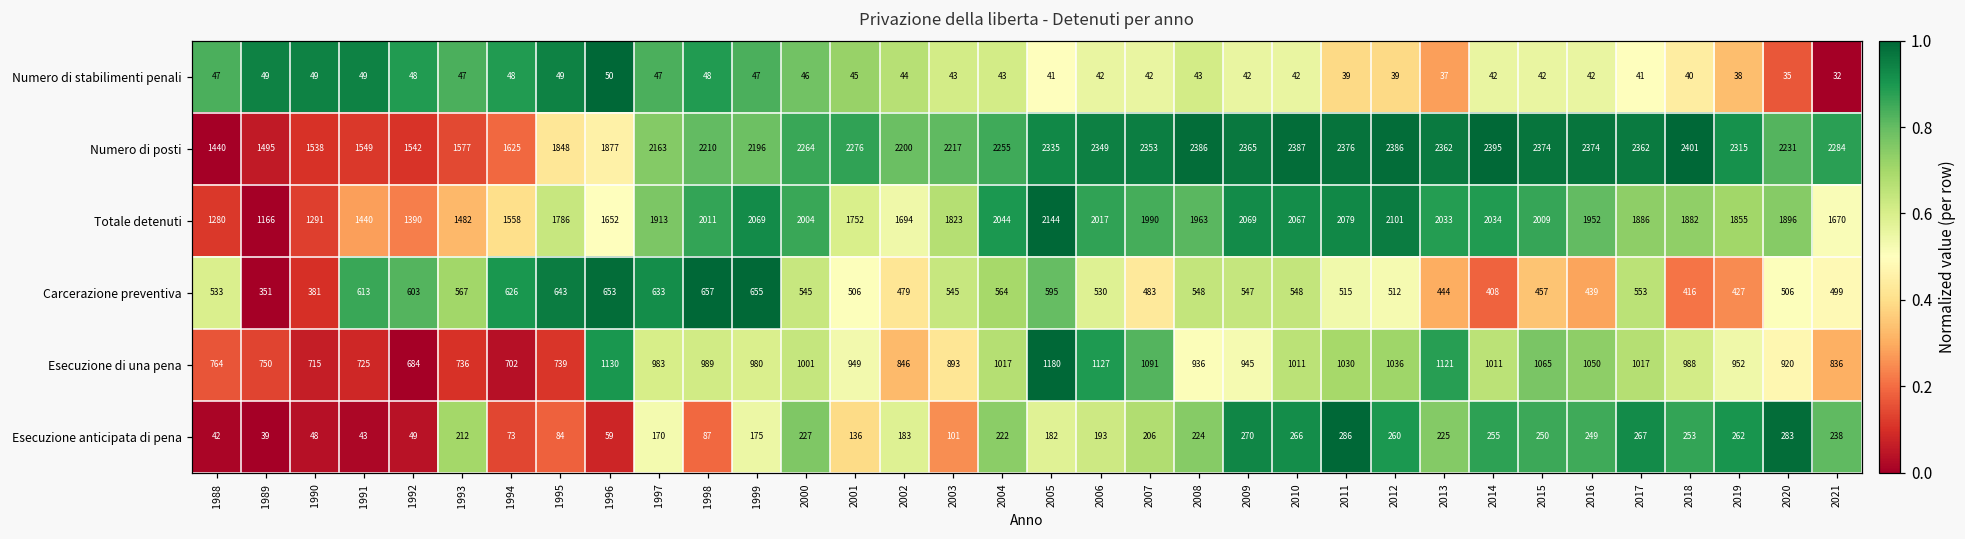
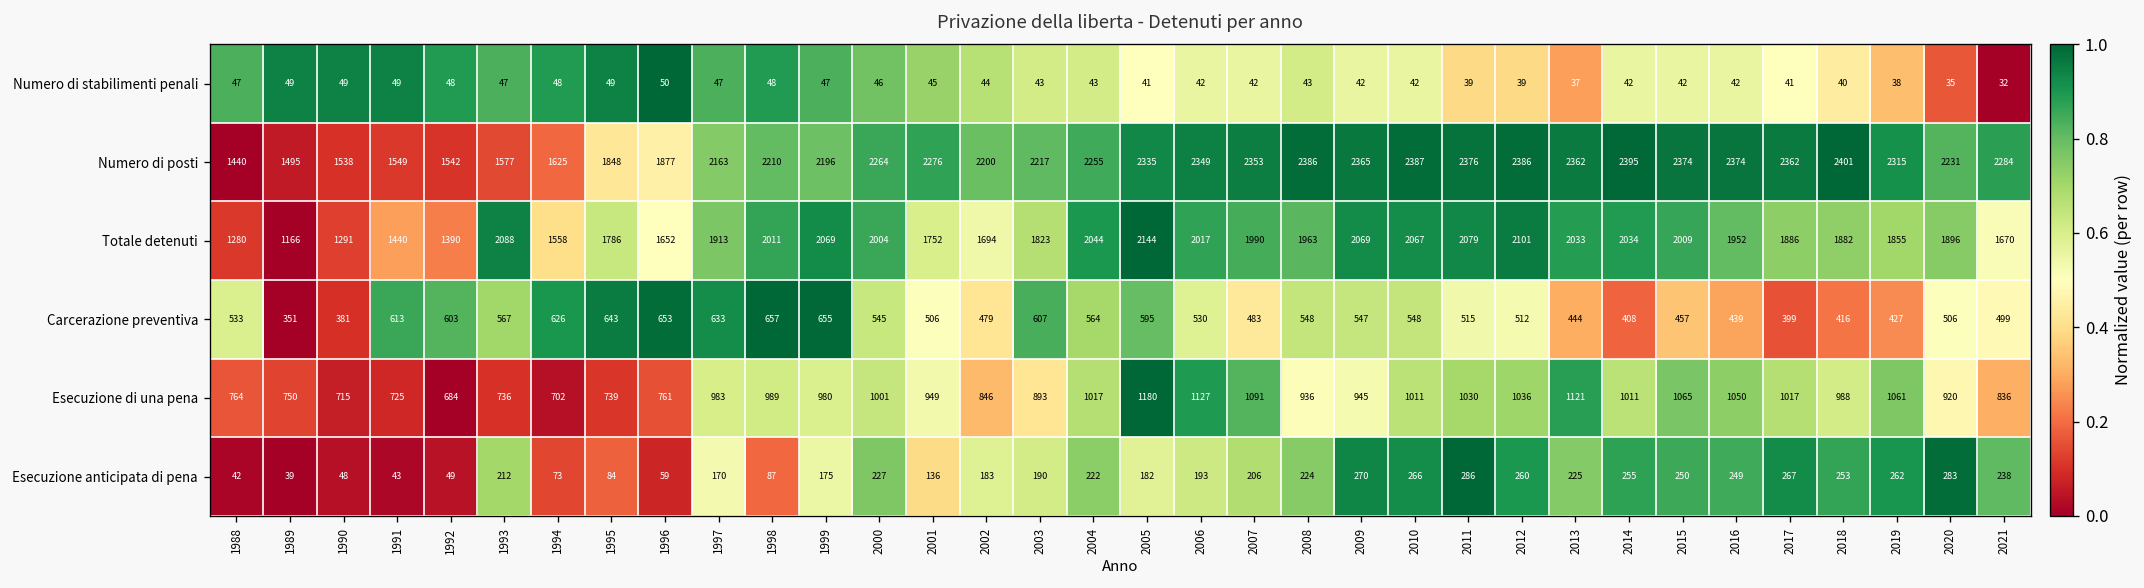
Totale detenuti, 1993: 1482 -> 2088
Carcerazione preventiva, 2003: 545 -> 607
Carcerazione preventiva, 2017: 553 -> 399
Esecuzione di una pena, 1996: 1130 -> 761
Esecuzione di una pena, 2019: 952 -> 1061
Esecuzione anticipata di pena, 2003: 101 -> 190
